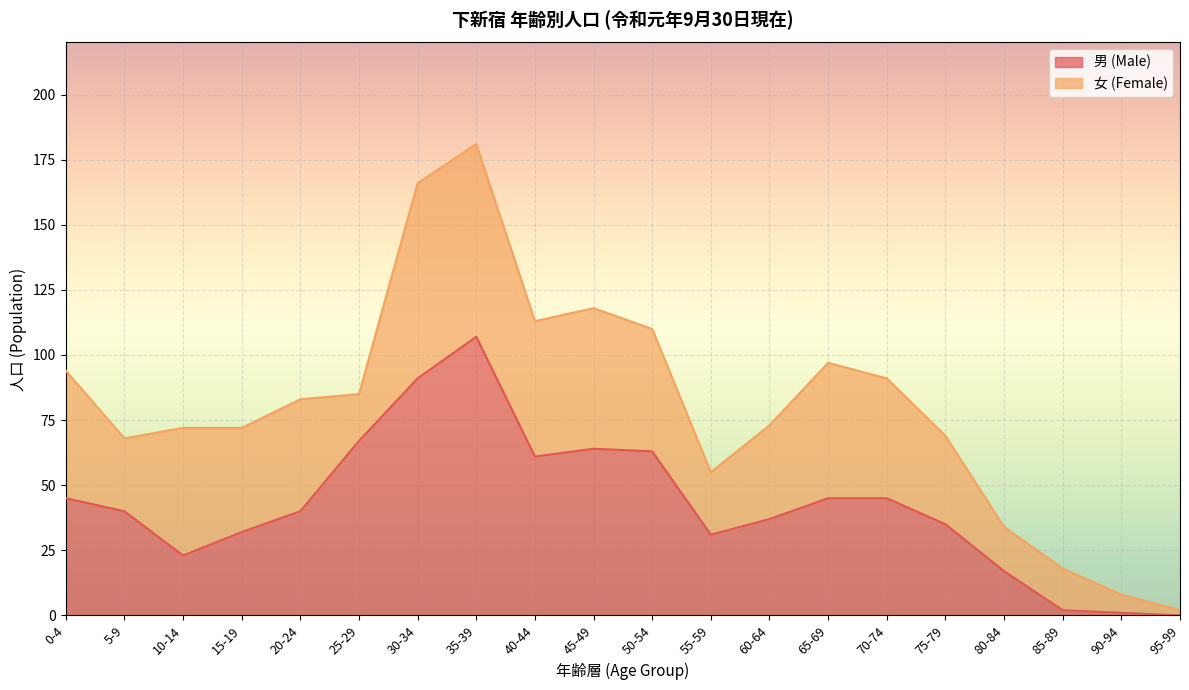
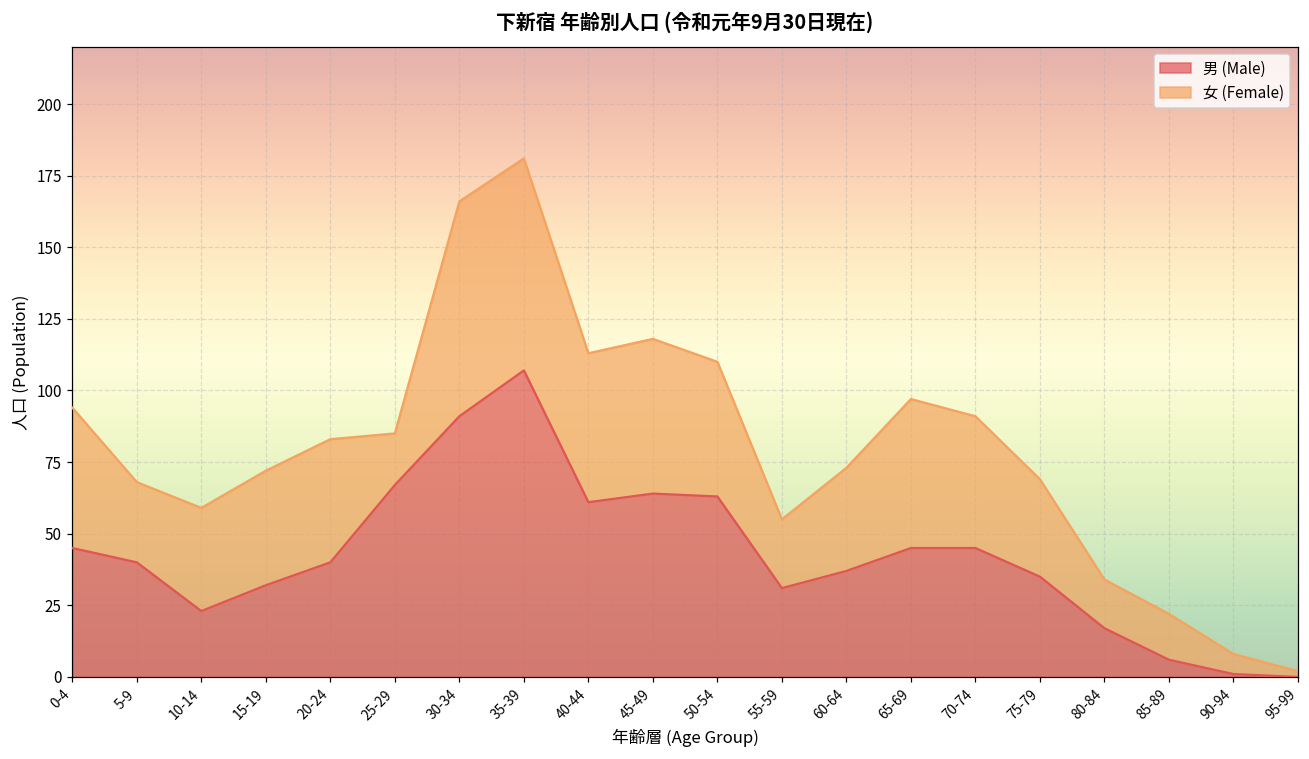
女 (Female), 10-14: 49 -> 36
男 (Male), 85-89: 2 -> 6
